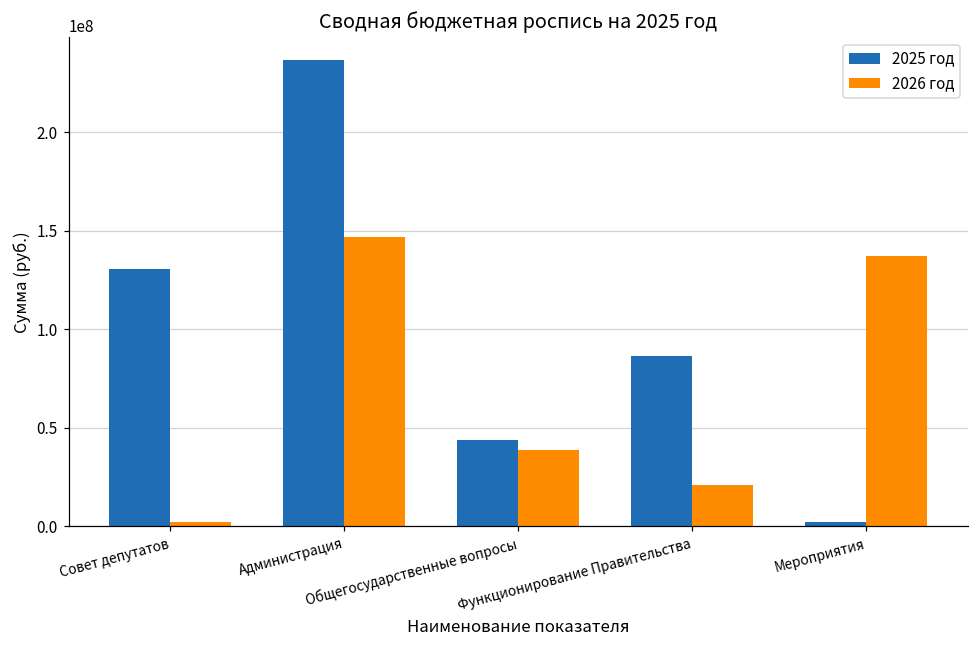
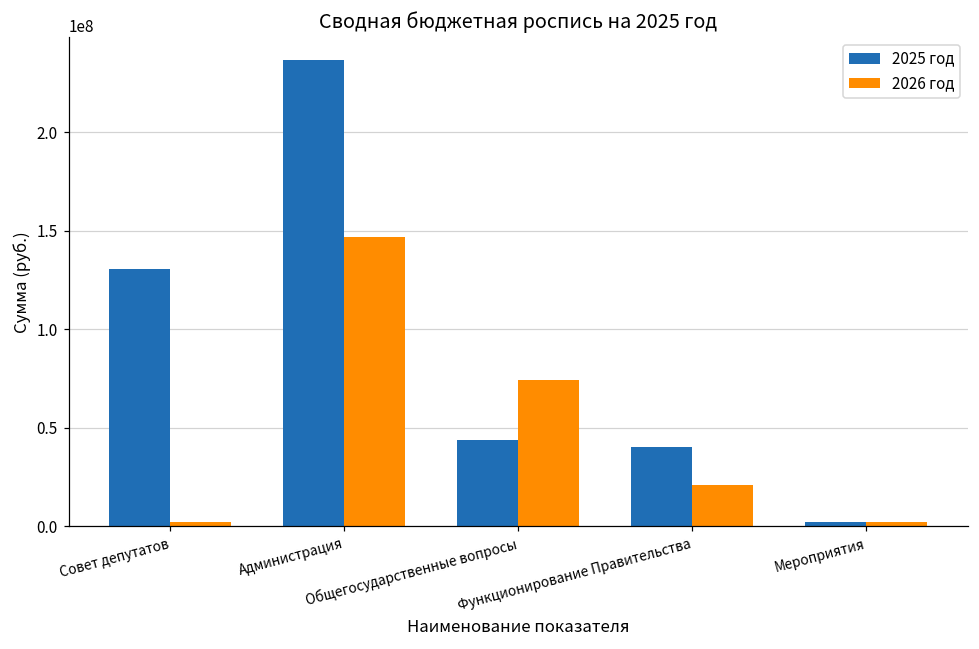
2026 год, Общегосударственные вопросы: 39000000 -> 74000000
2025 год, Функционирование Правительства: 86000000 -> 40000000
2026 год, Мероприятия: 137000000 -> 2000000
